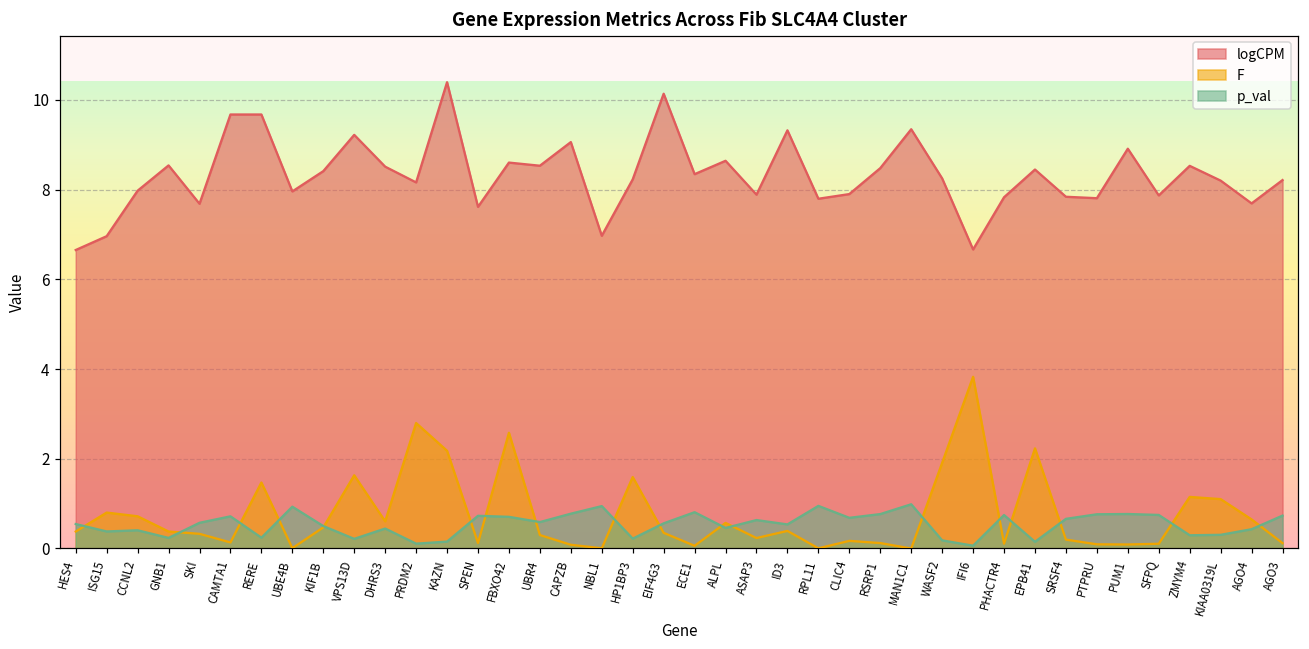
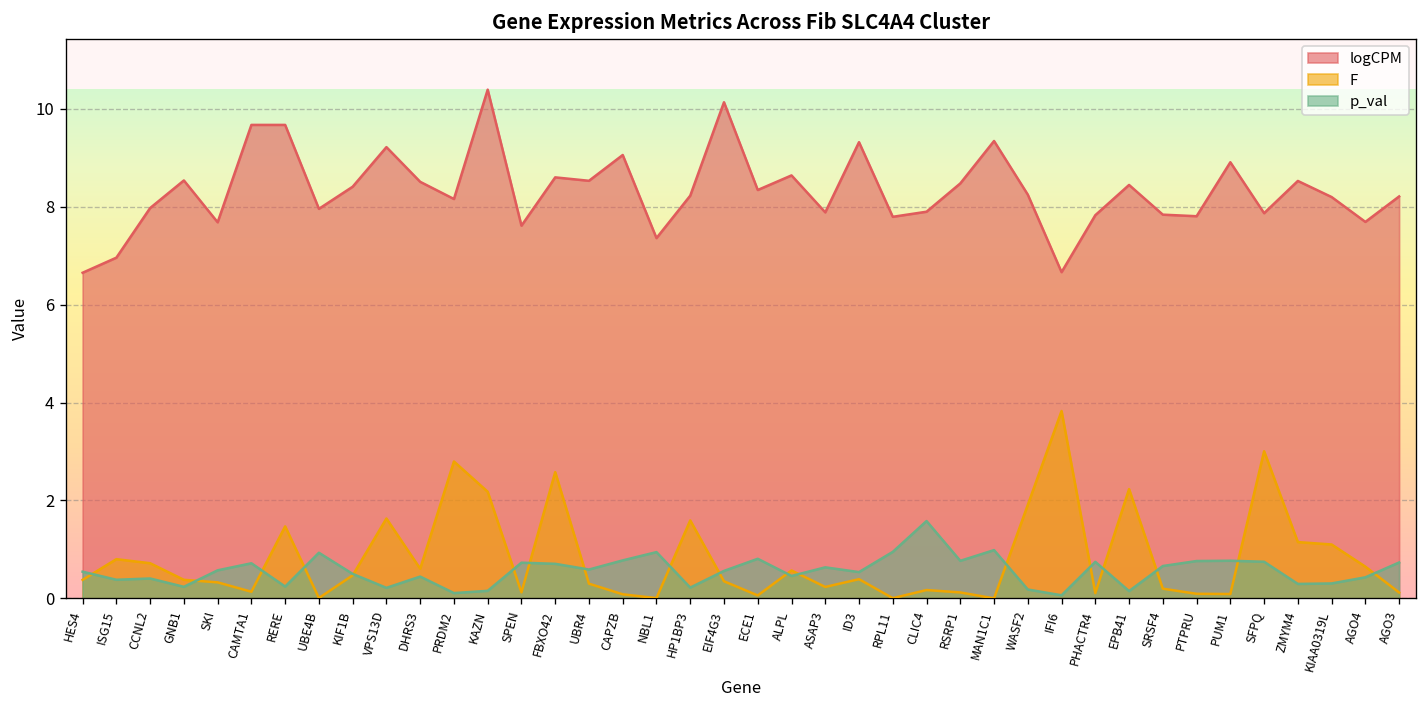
logCPM, NBL1: 7.0 -> 7.4
p_val, CLIC4: 0.7 -> 1.6
F, SFPQ: 0.1 -> 3.0
